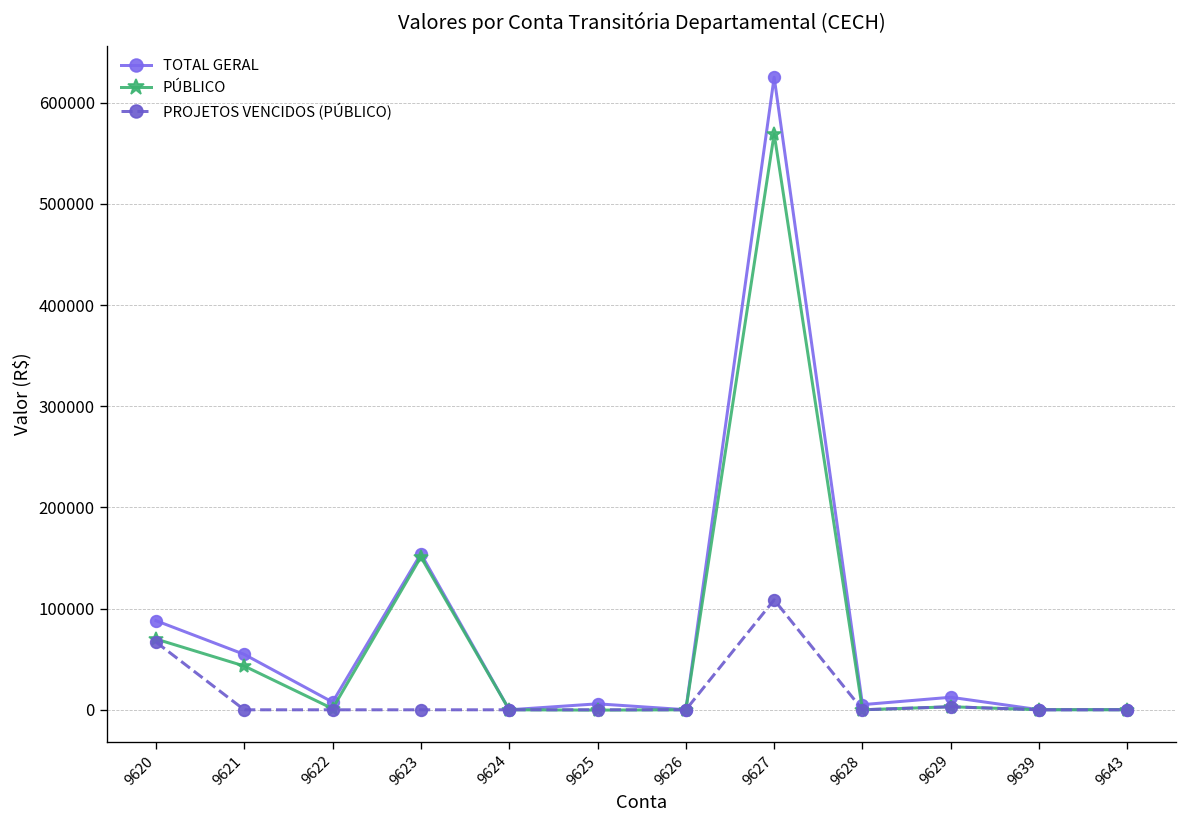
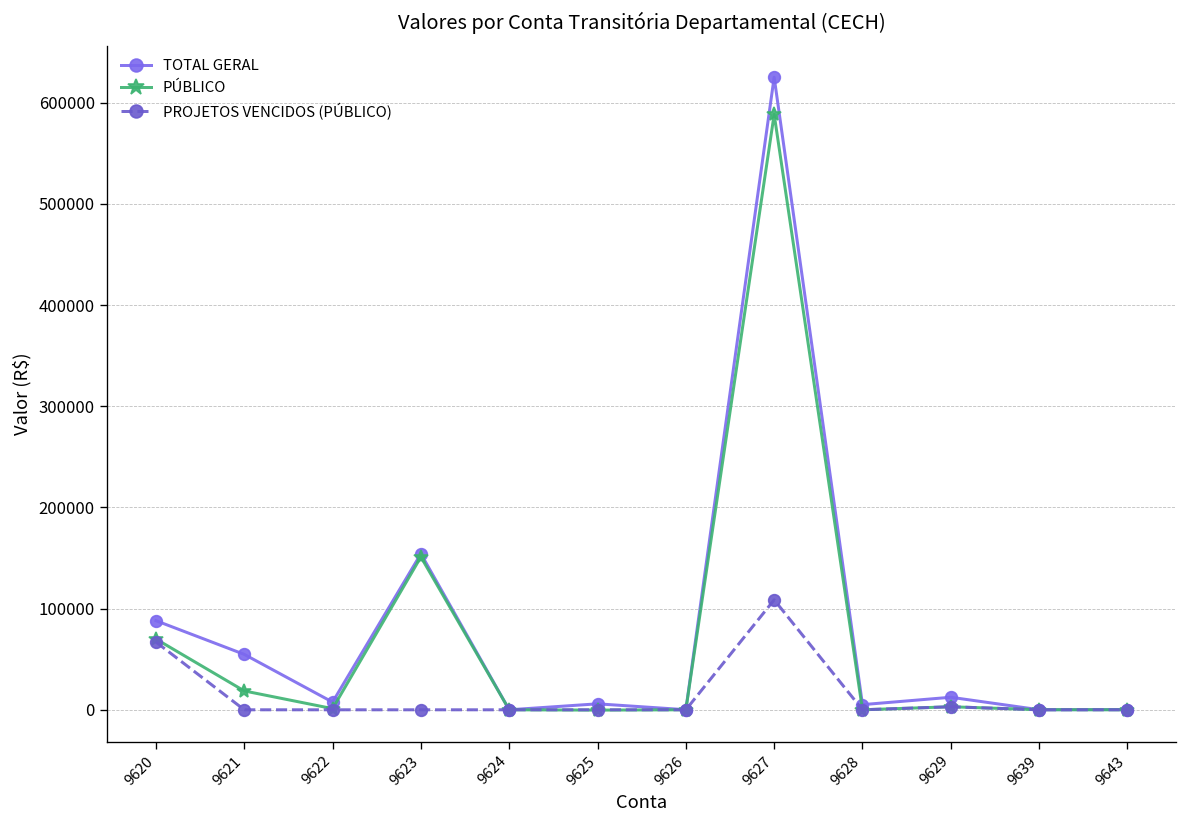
PÚBLICO, 9621: 40000 -> 20000
PÚBLICO, 9627: 570000 -> 590000
